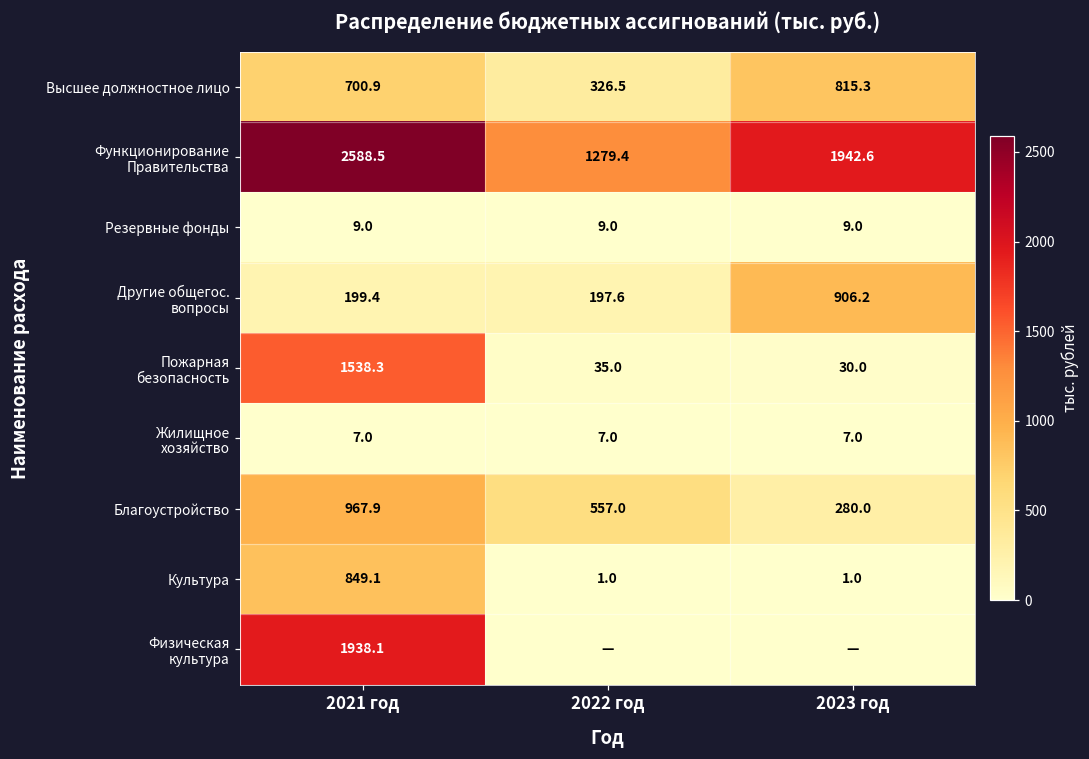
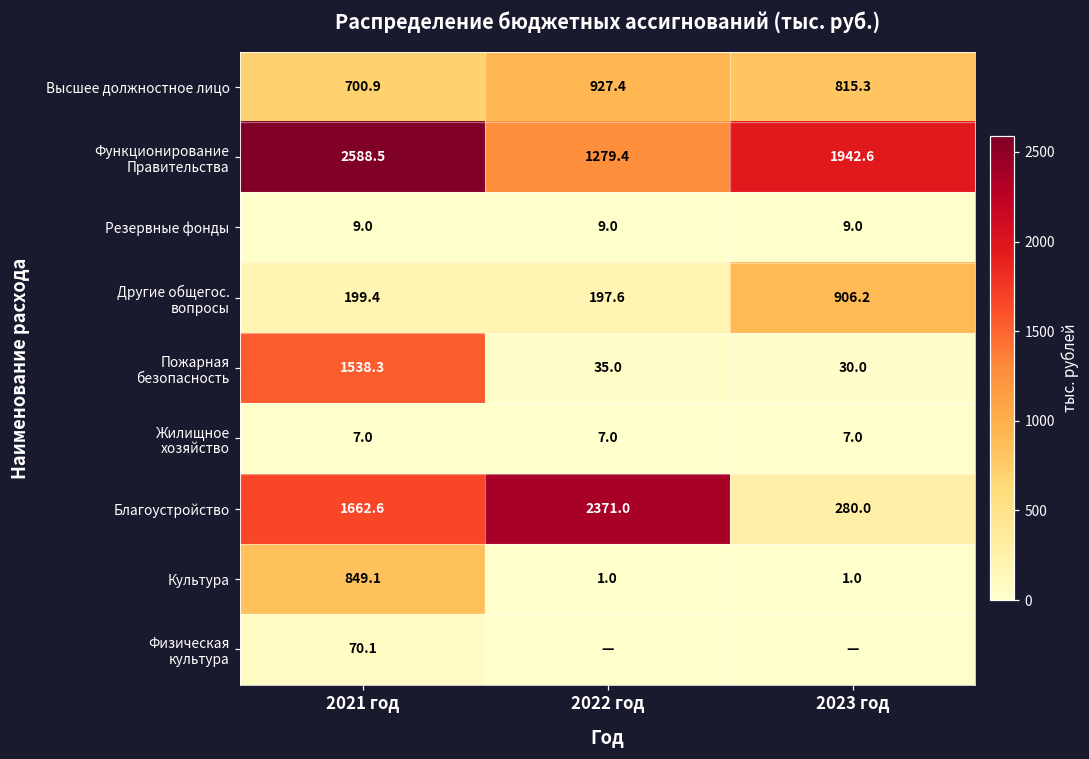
Высшее должностное лицо, 2022 год: 326.5 -> 927.4
Благоустройство, 2021 год: 967.9 -> 1662.6
Благоустройство, 2022 год: 557.0 -> 2371.0
Физическая культура, 2021 год: 1938.1 -> 70.1
